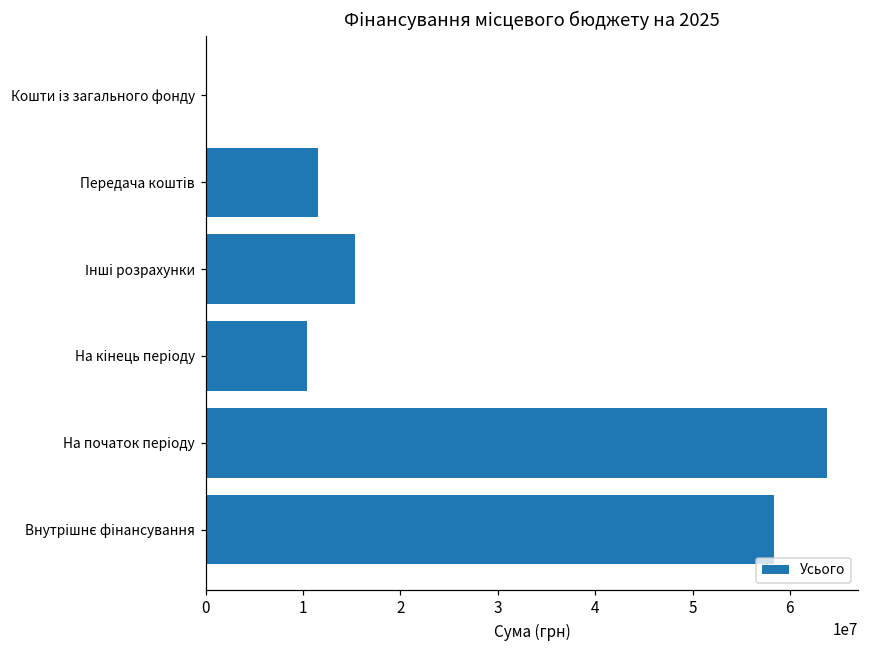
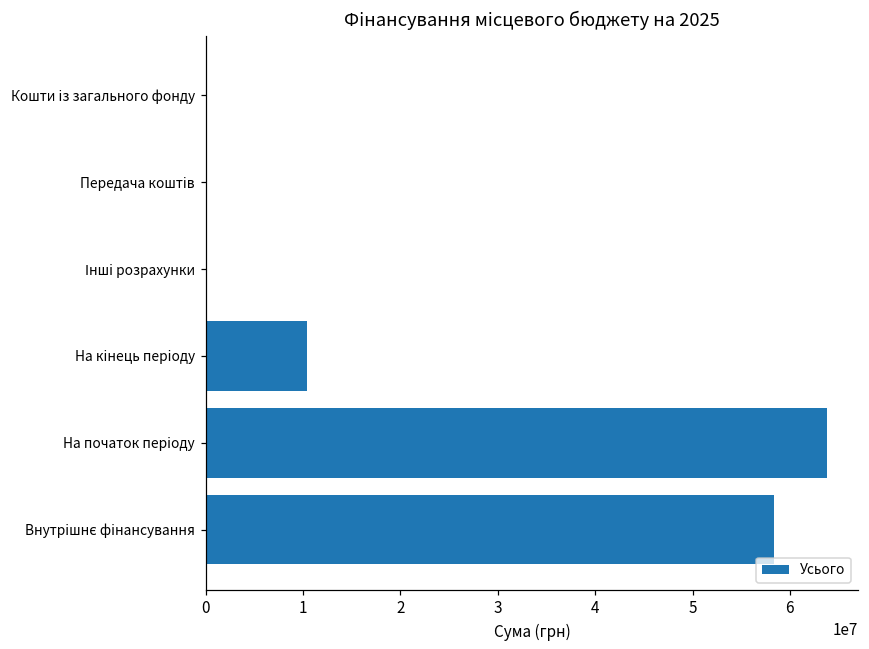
Передача коштів: 12000000 -> 0
Інші розрахунки: 15000000 -> 0
